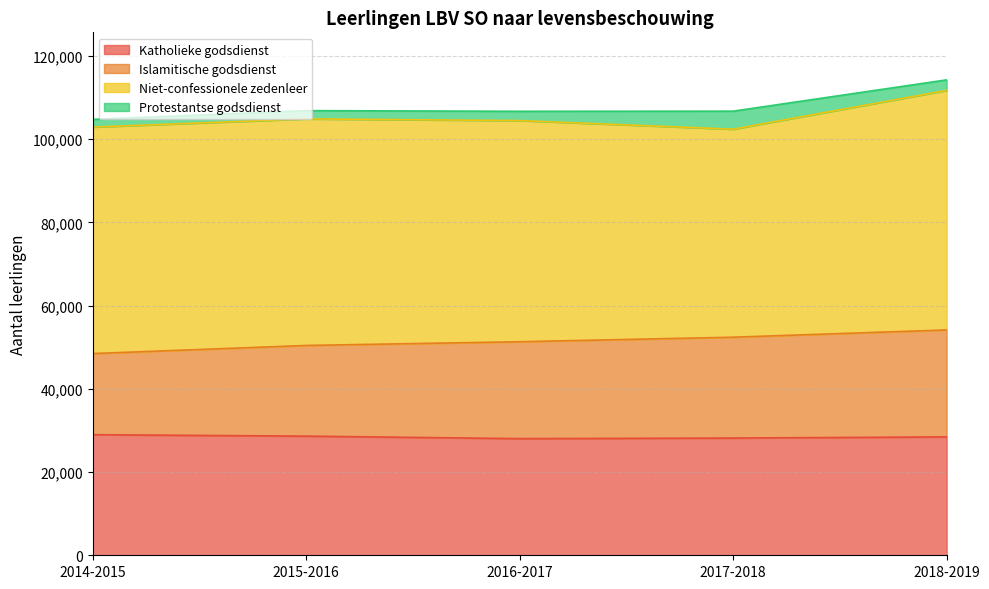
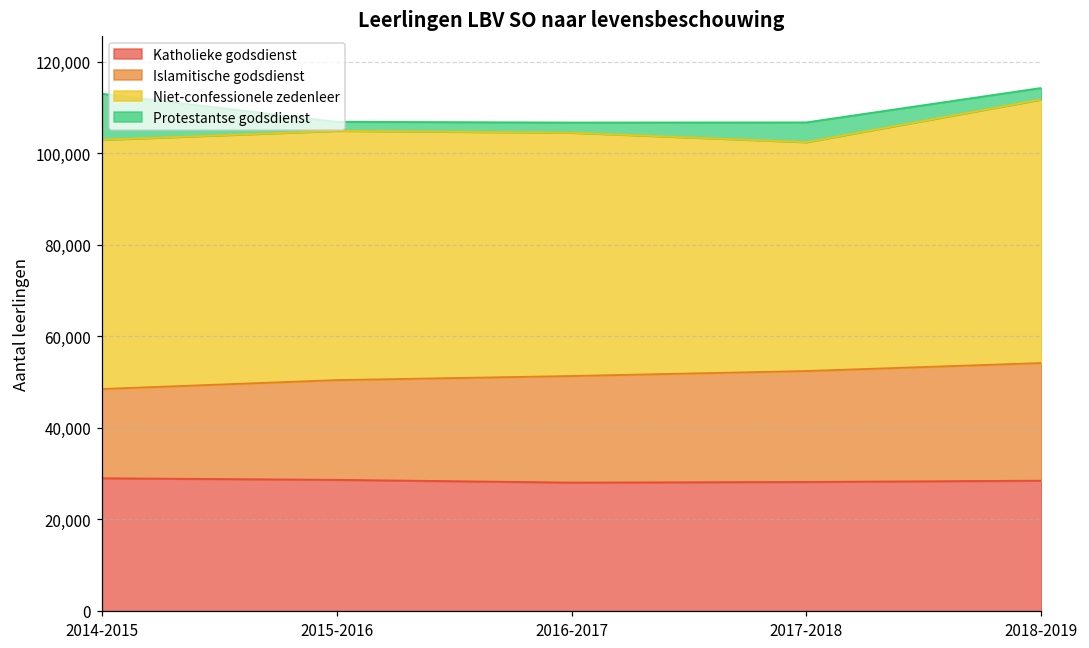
Protestantse godsdienst, 2014-2015: 2,000 -> 10,000
